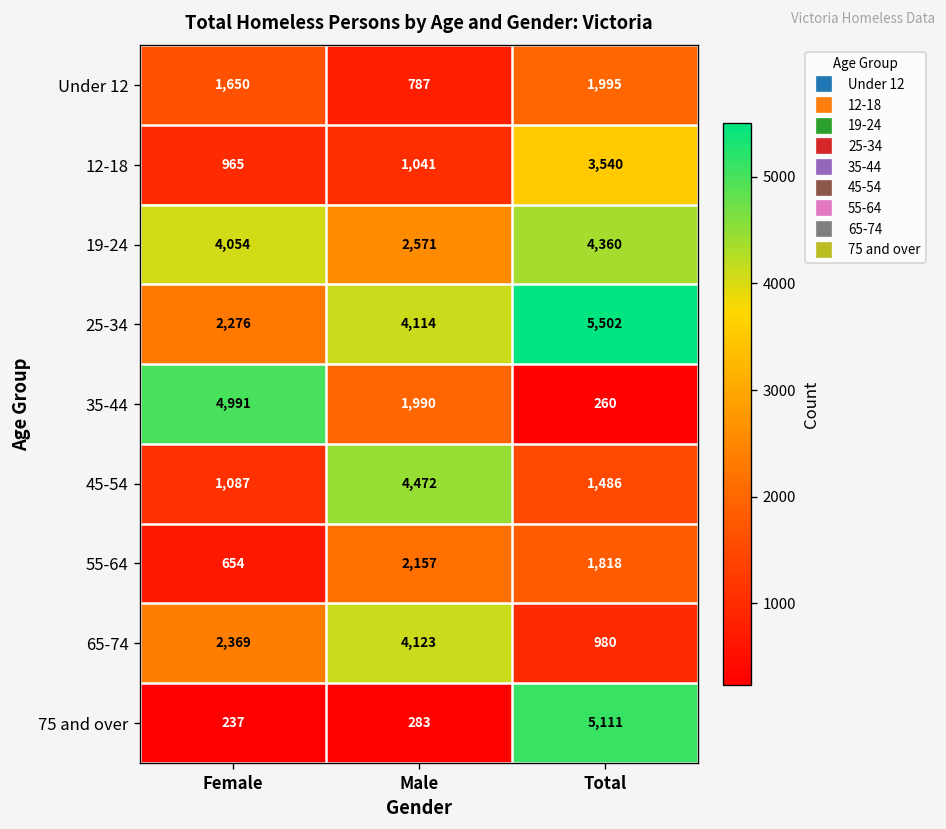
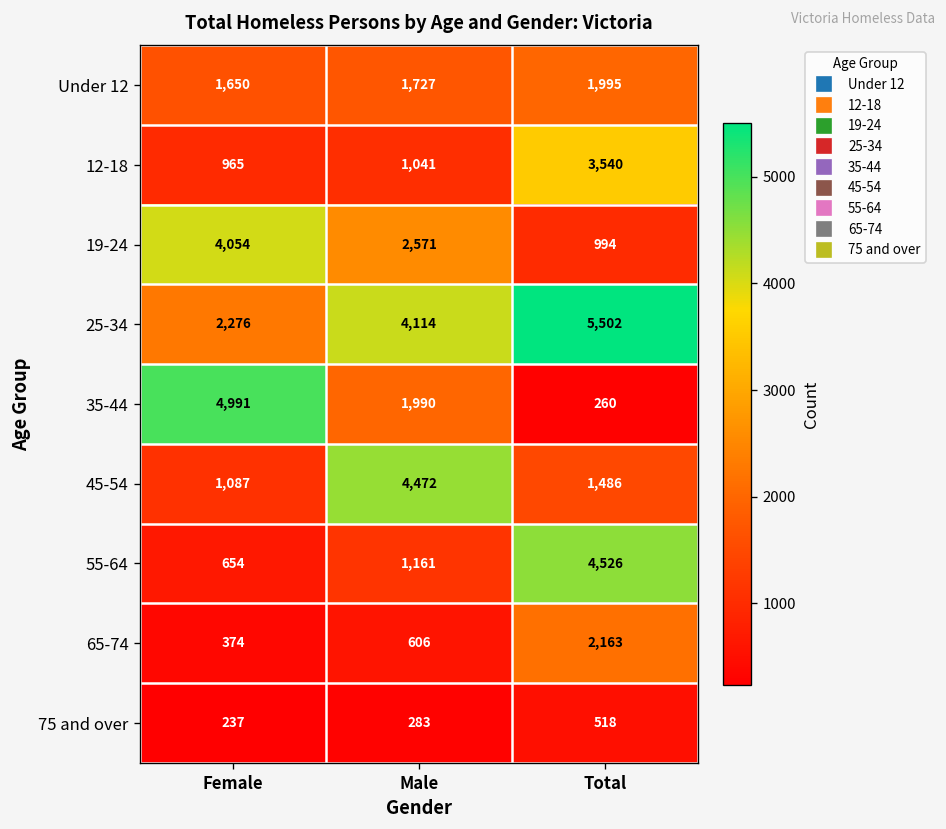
Under 12, Male: 787 -> 1,727
19-24, Total: 4,360 -> 994
55-64, Male: 2,157 -> 1,161
55-64, Total: 1,818 -> 4,526
65-74, Female: 2,369 -> 374
65-74, Male: 4,123 -> 606
65-74, Total: 980 -> 2,163
75 and over, Total: 5,111 -> 518
